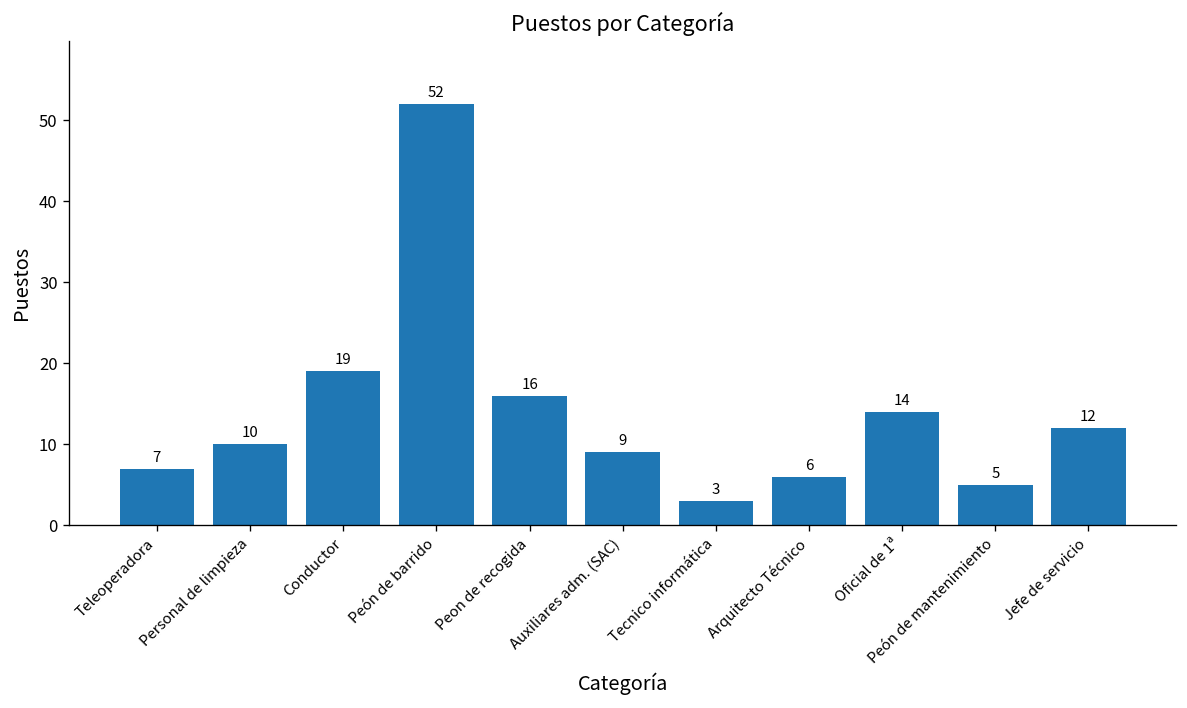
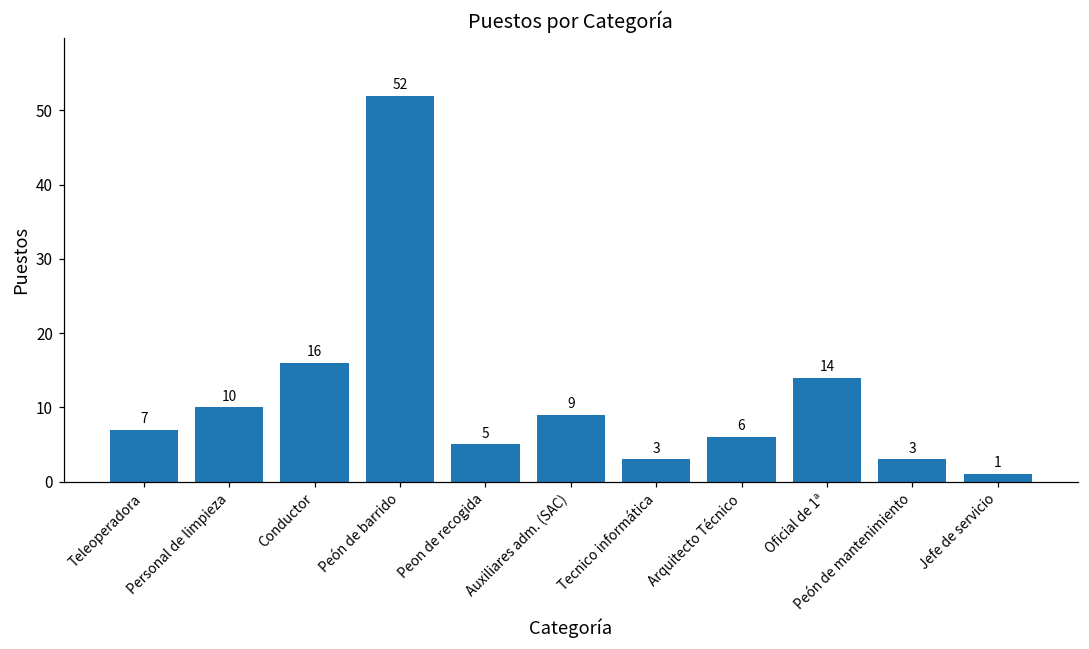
Conductor: 19 -> 16
Peon de recogida: 16 -> 5
Peón de mantenimiento: 5 -> 3
Jefe de servicio: 12 -> 1
